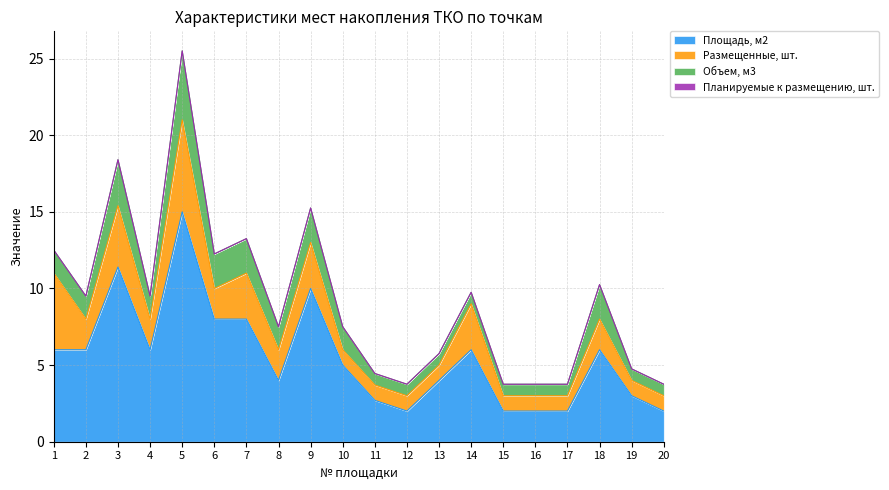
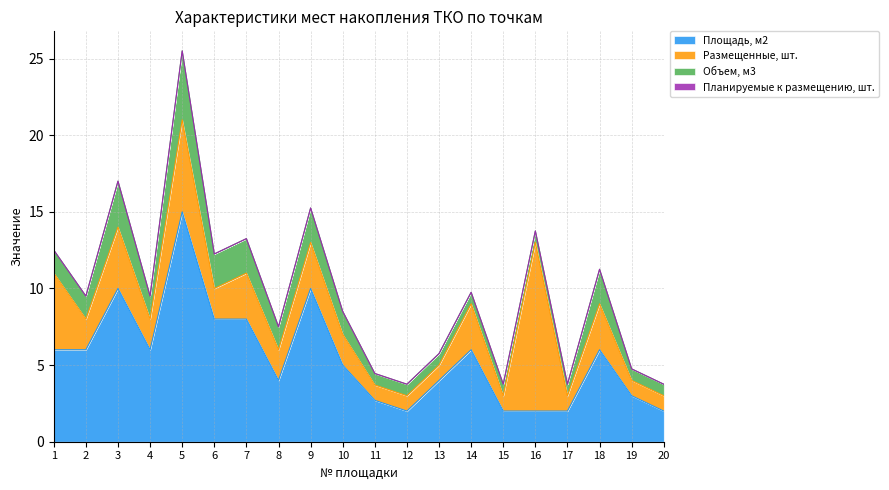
Площадь, м2, 3: 11.4 -> 10.0
Размещенные, шт., 10: 1 -> 2
Размещенные, шт., 16: 1 -> 11
Размещенные, шт., 18: 2 -> 3
